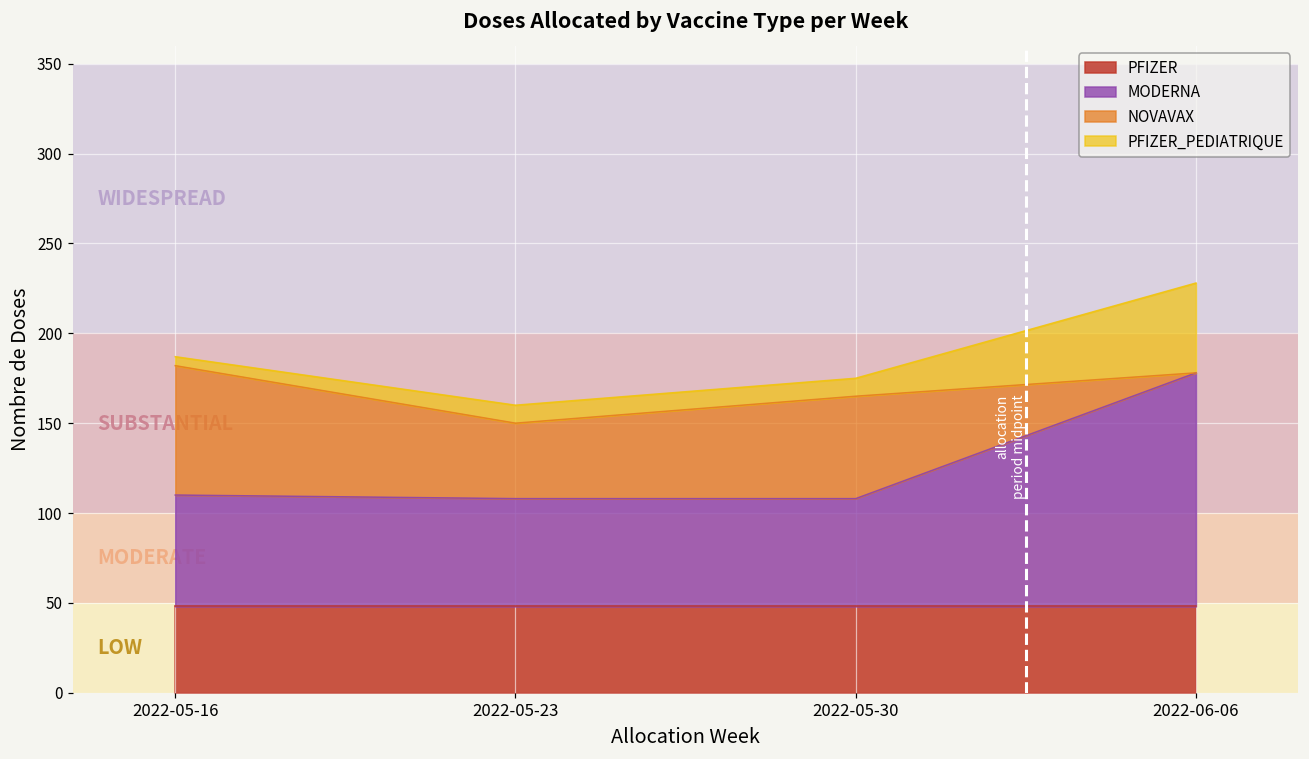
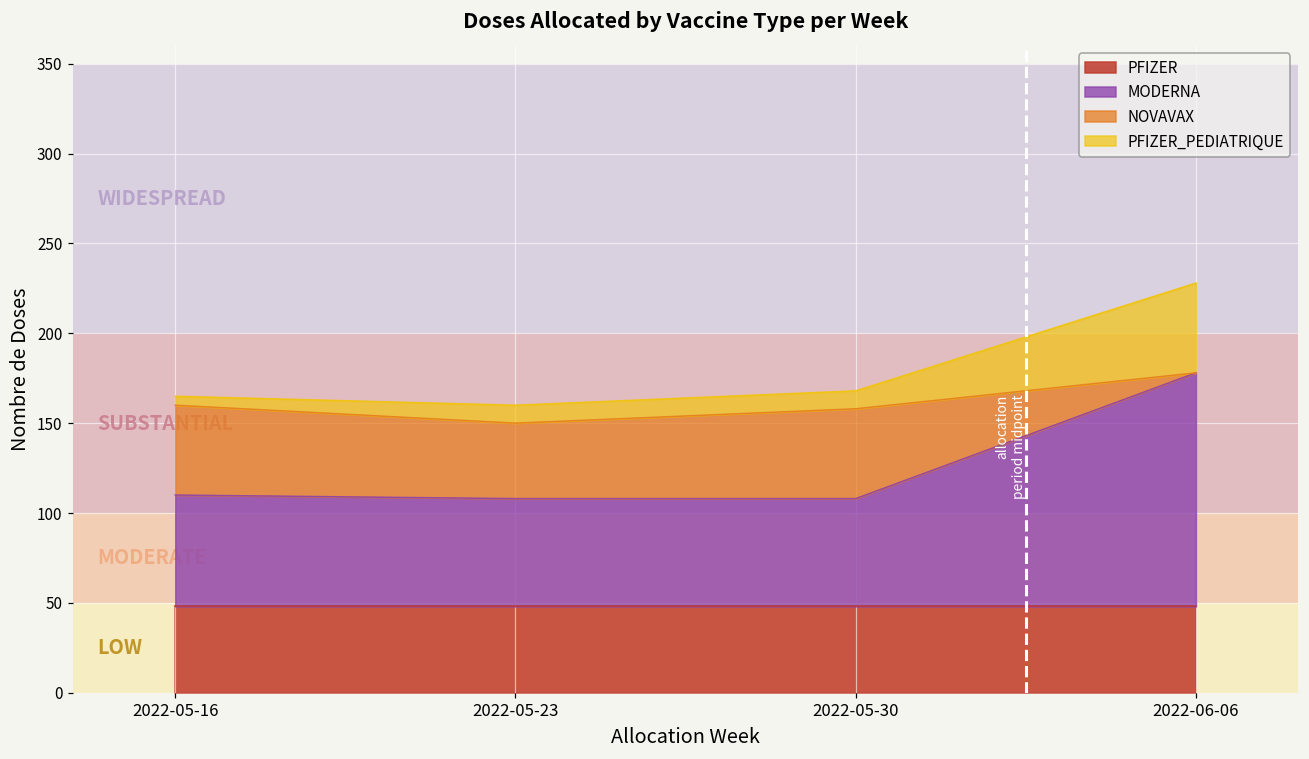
NOVAVAX, 2022-05-16: 72 -> 50
NOVAVAX, 2022-05-30: 57 -> 50
